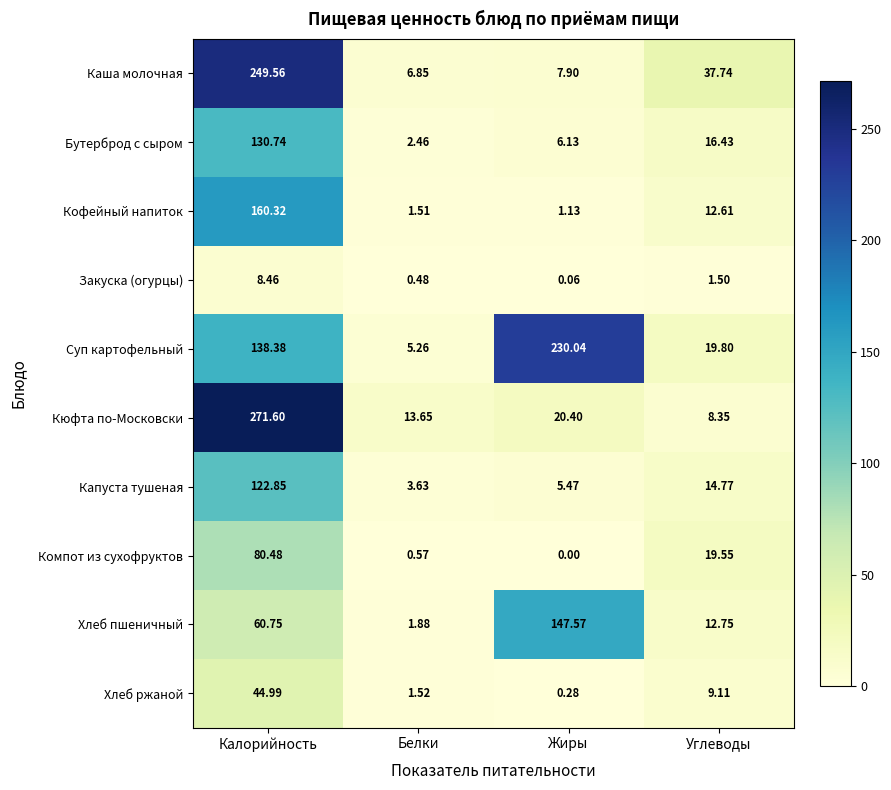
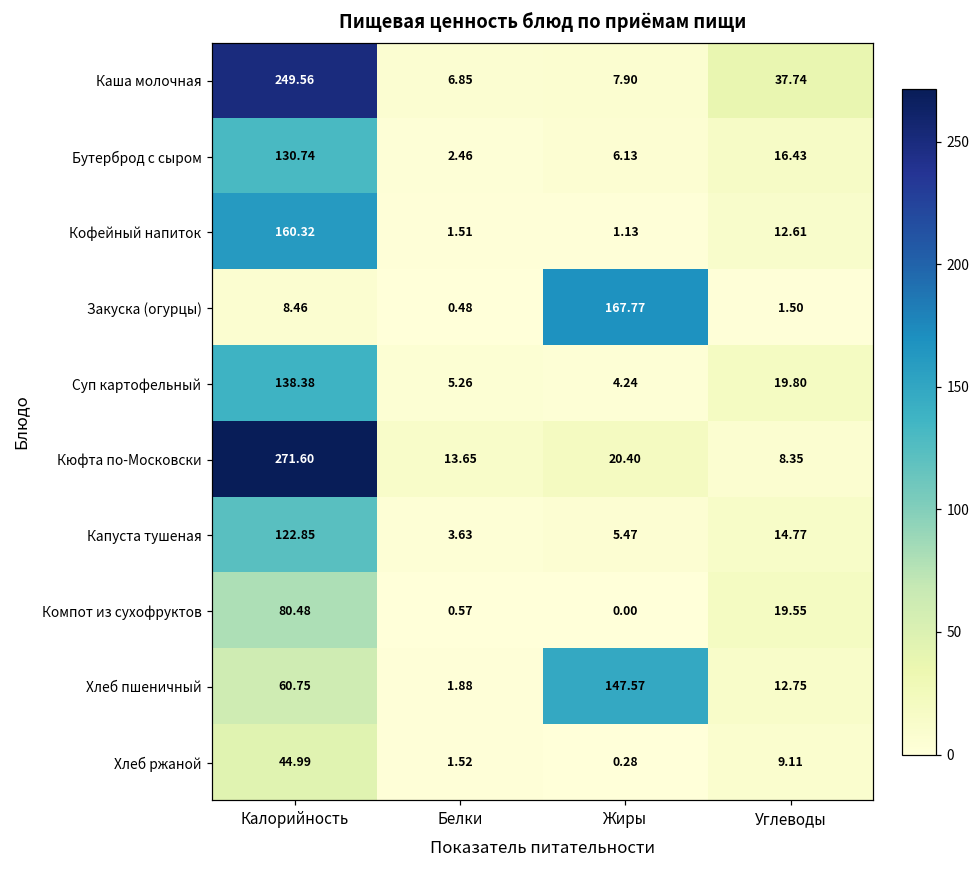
Закуска (огурцы), Жиры: 0.06 -> 167.77
Суп картофельный, Жиры: 230.04 -> 4.24
